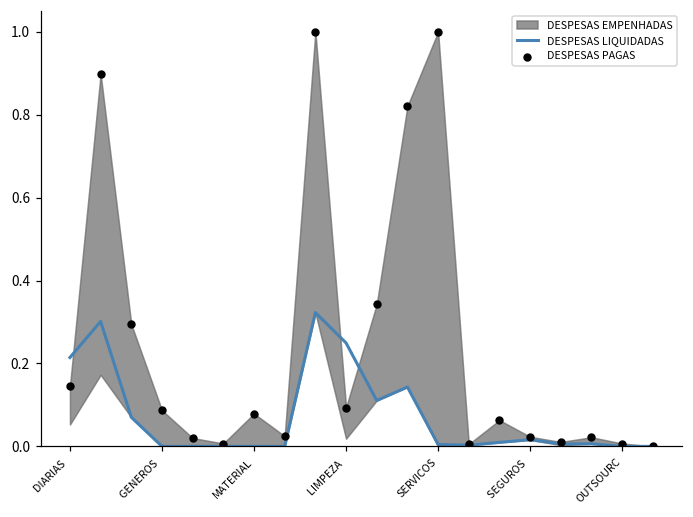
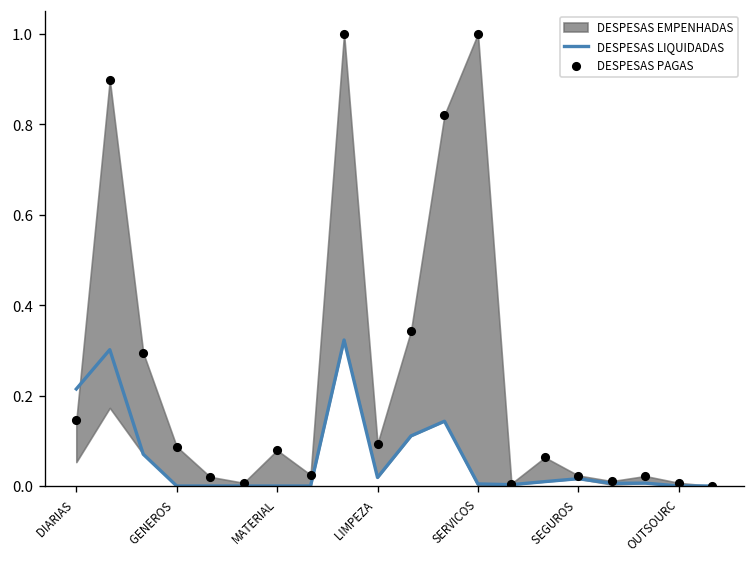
DESPESAS LIQUIDADAS, LIMPEZA: 0.25 -> 0.02
